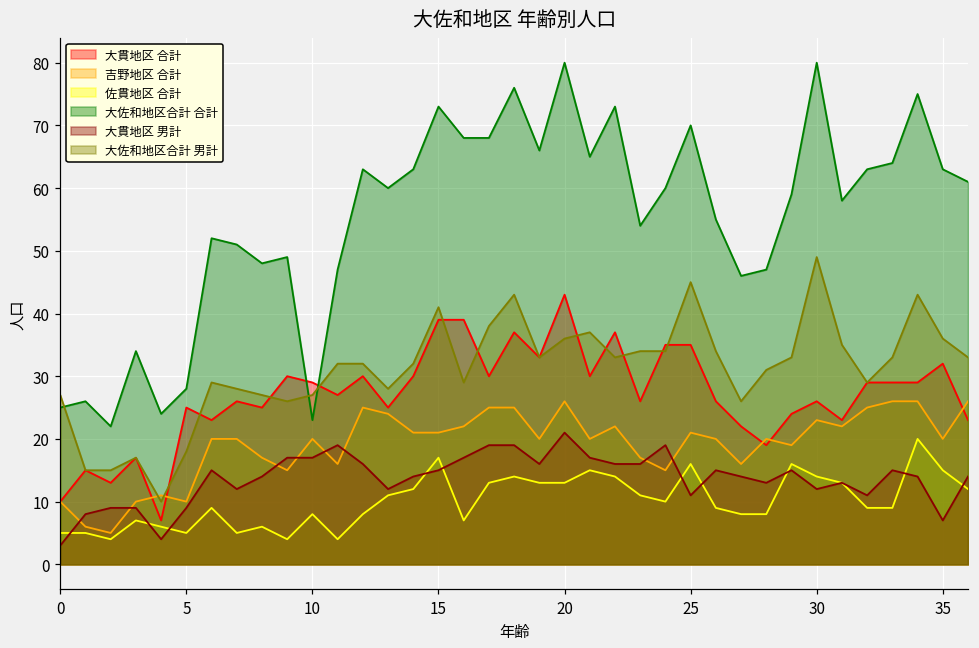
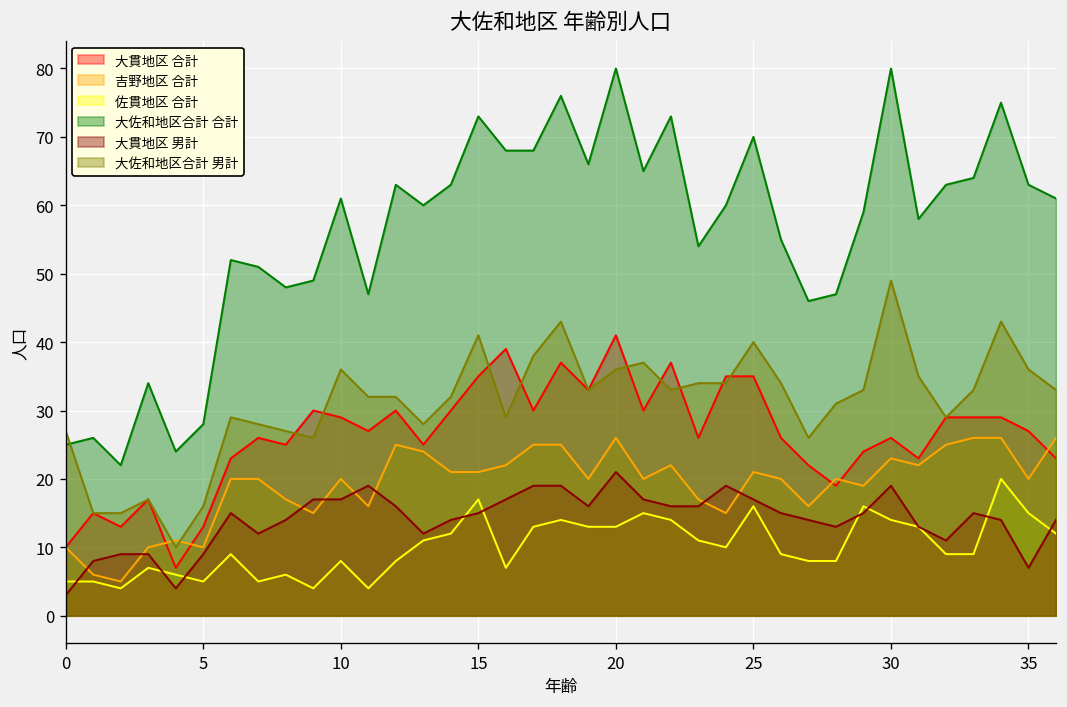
大貫地区 合計, 5: 25 -> 13
大佐和地区合計 男計, 5: 18 -> 16
大佐和地区合計 合計, 10: 23 -> 61
大佐和地区合計 男計, 10: 27 -> 36
大貫地区 合計, 15: 39 -> 35
大貫地区 合計, 20: 43 -> 41
大貫地区 男計, 25: 11 -> 17
大佐和地区合計 男計, 25: 45 -> 40
大貫地区 男計, 30: 12 -> 19
大貫地区 合計, 35: 32 -> 27
